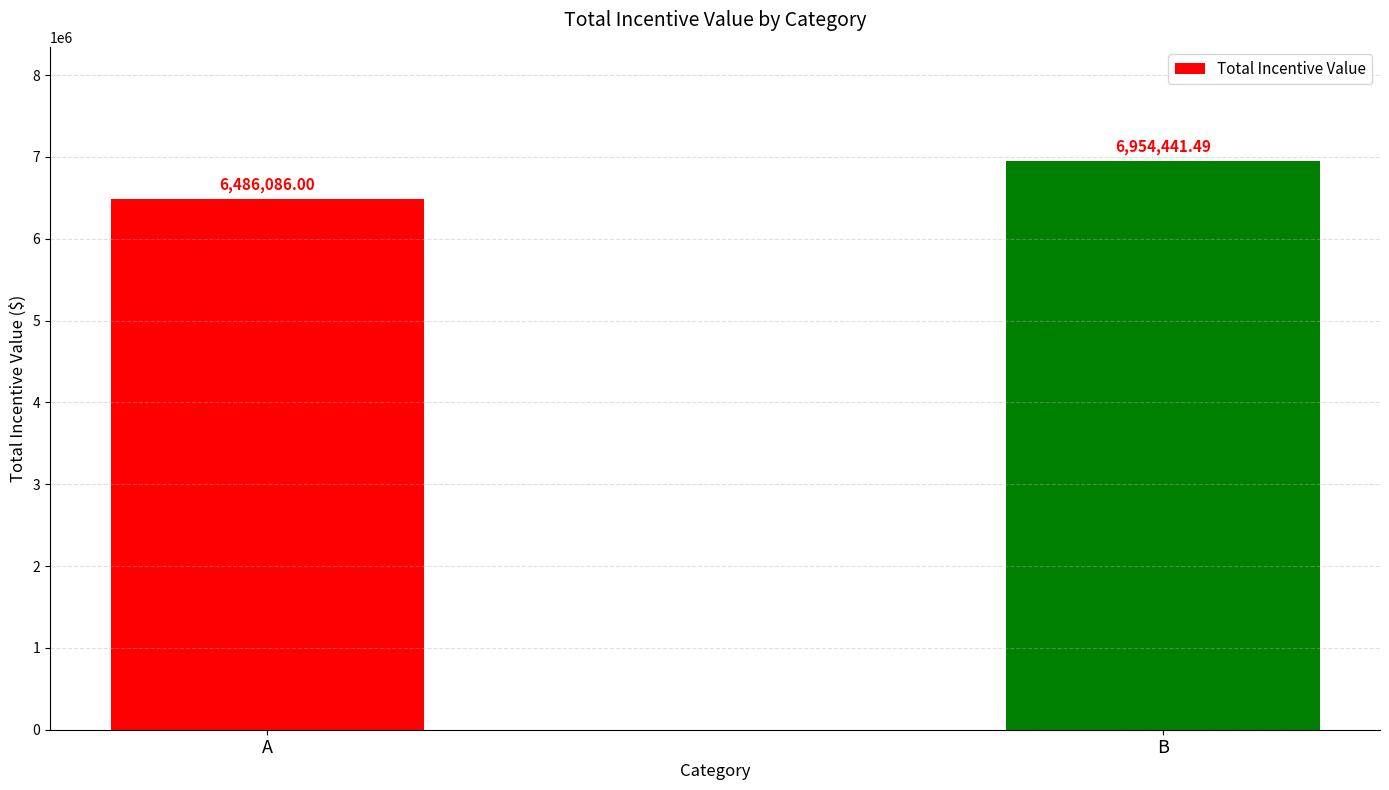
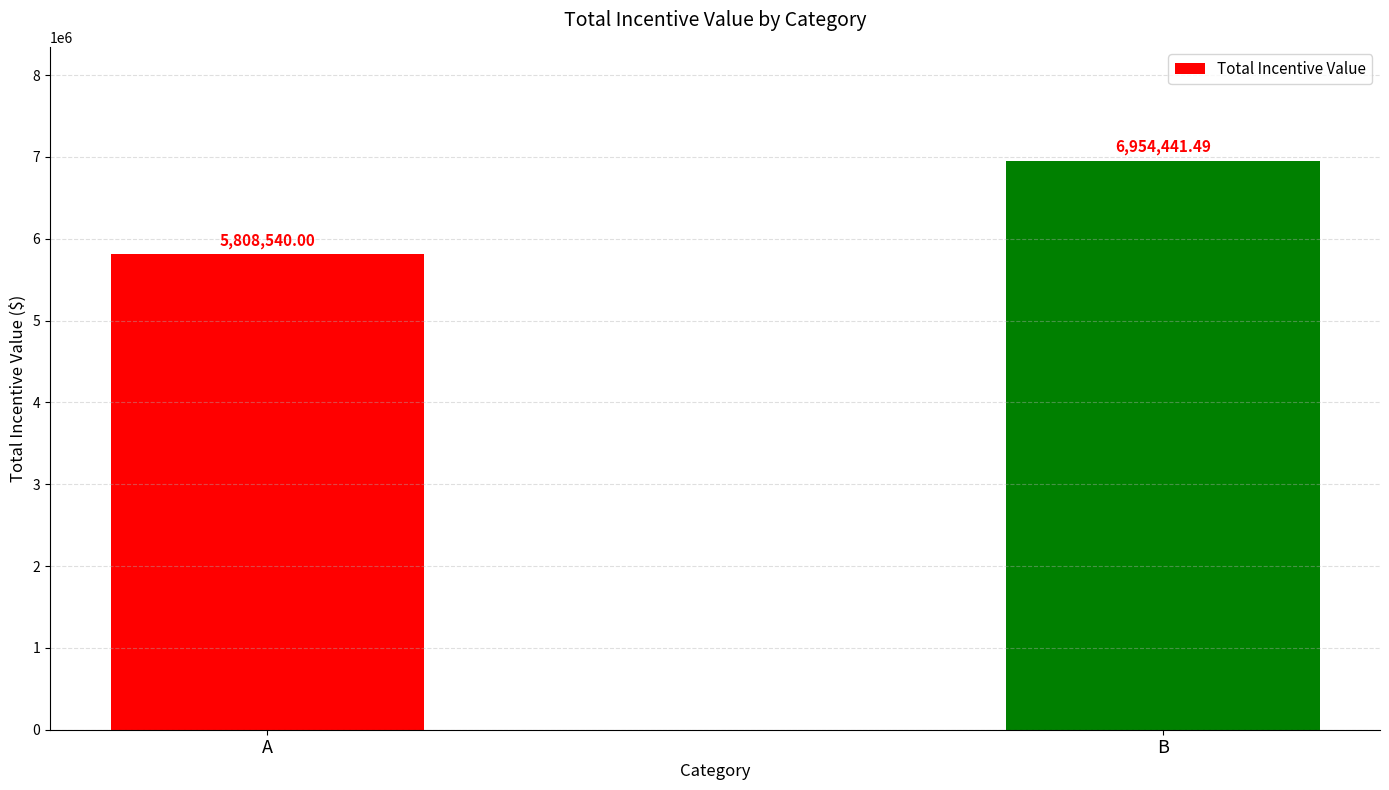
A: 6,486,086.00 -> 5,808,540.00
